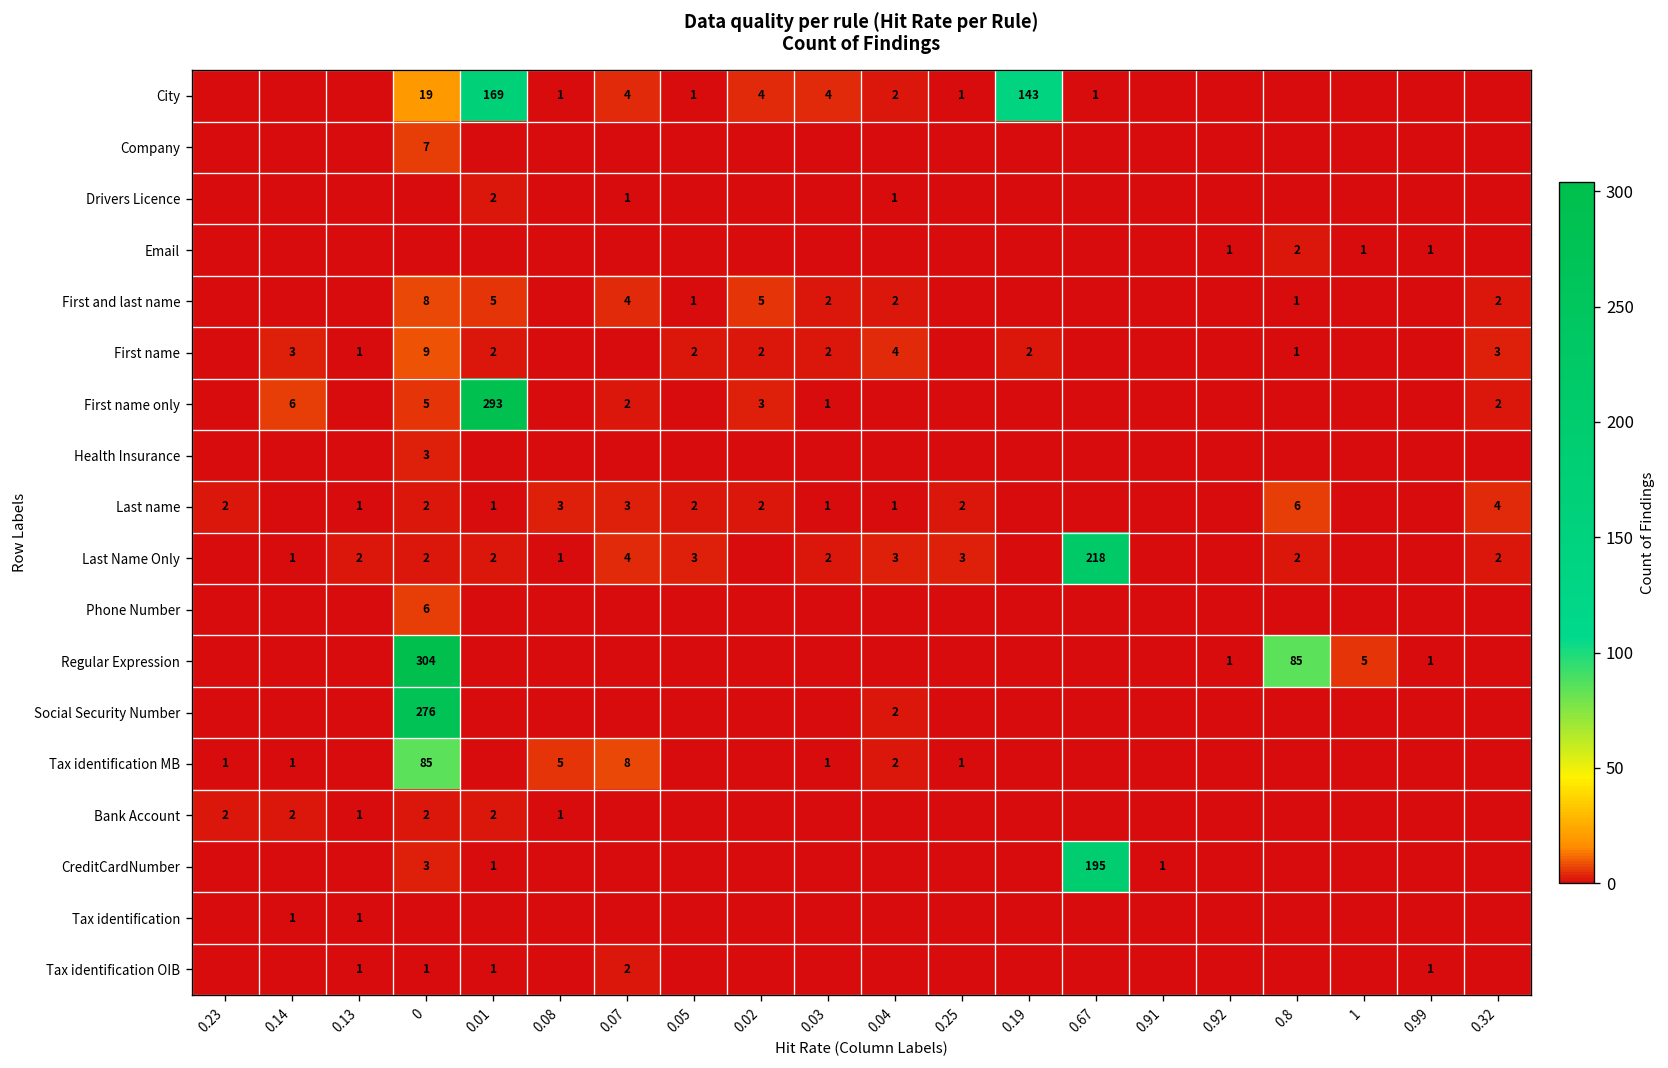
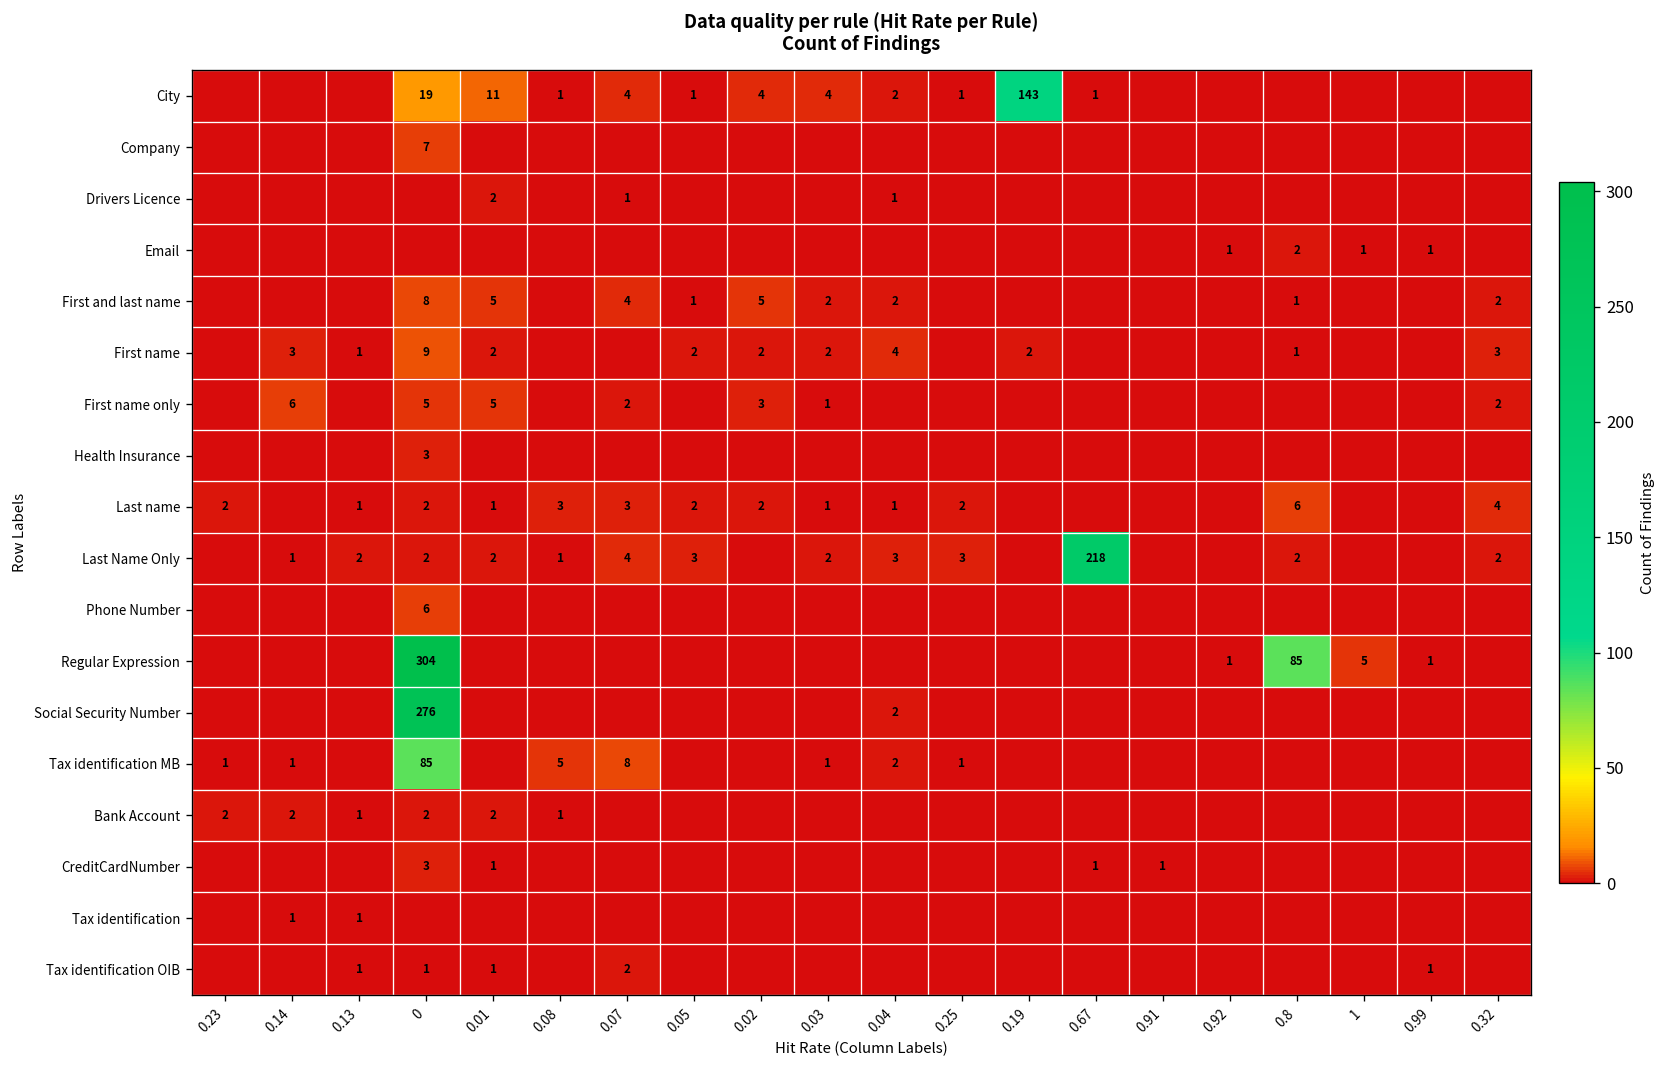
City, 0.01: 169 -> 11
First name only, 0.01: 293 -> 5
CreditCardNumber, 0.67: 195 -> 1
